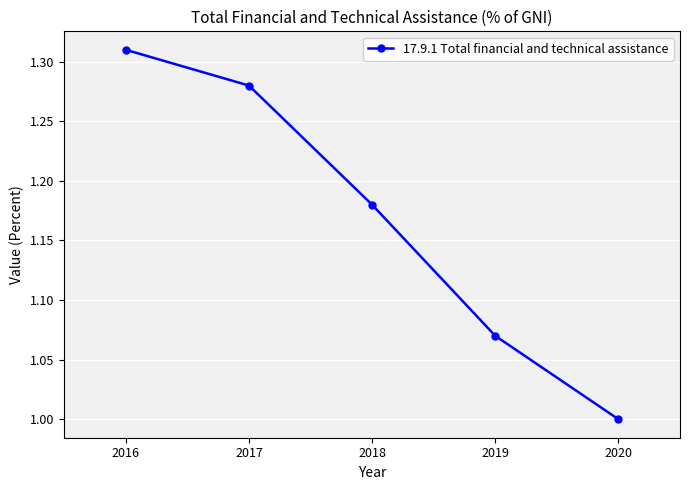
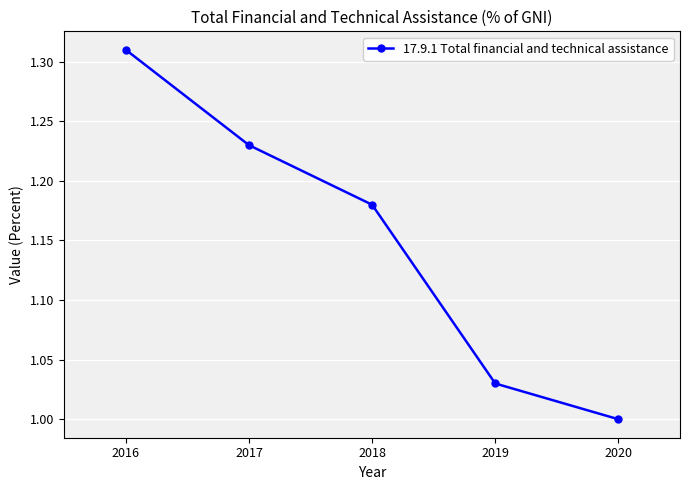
2017: 1.28 -> 1.23
2019: 1.07 -> 1.03
